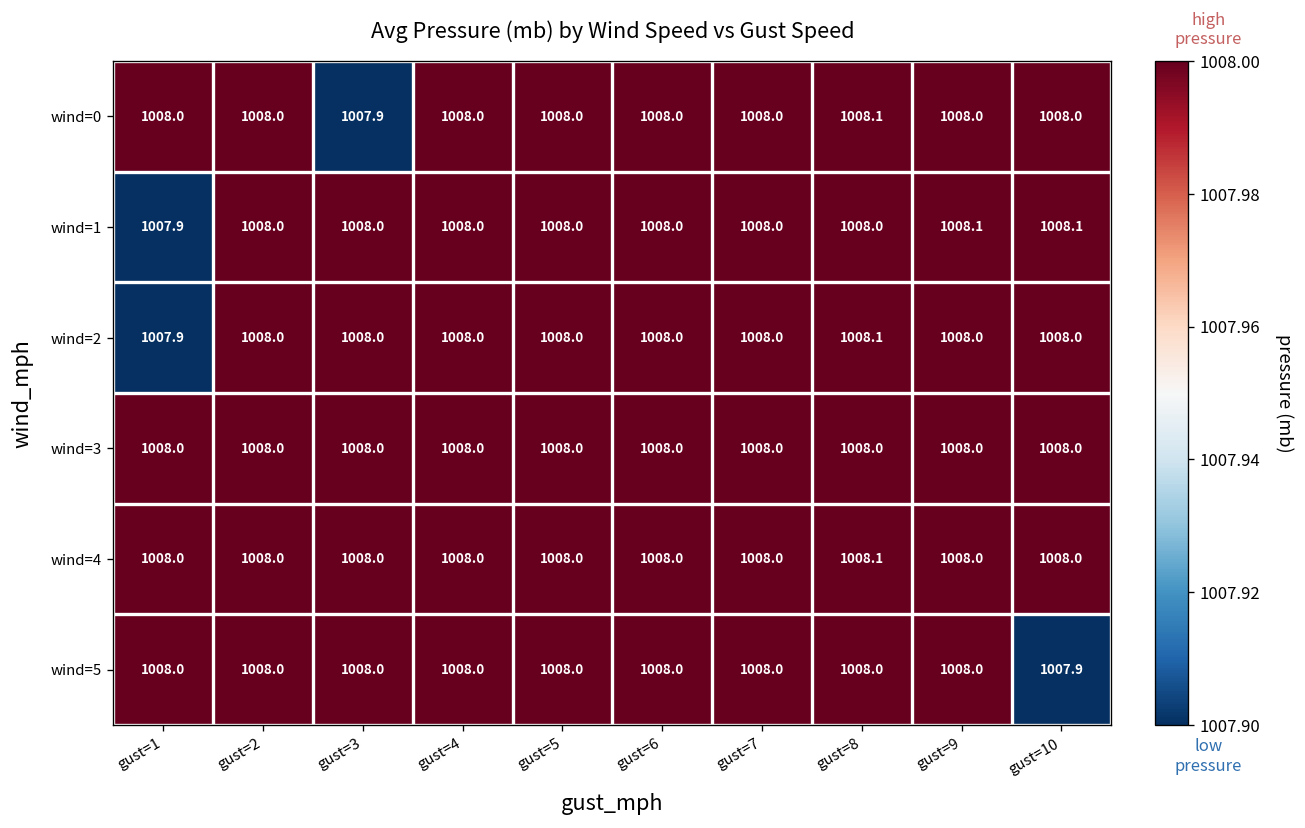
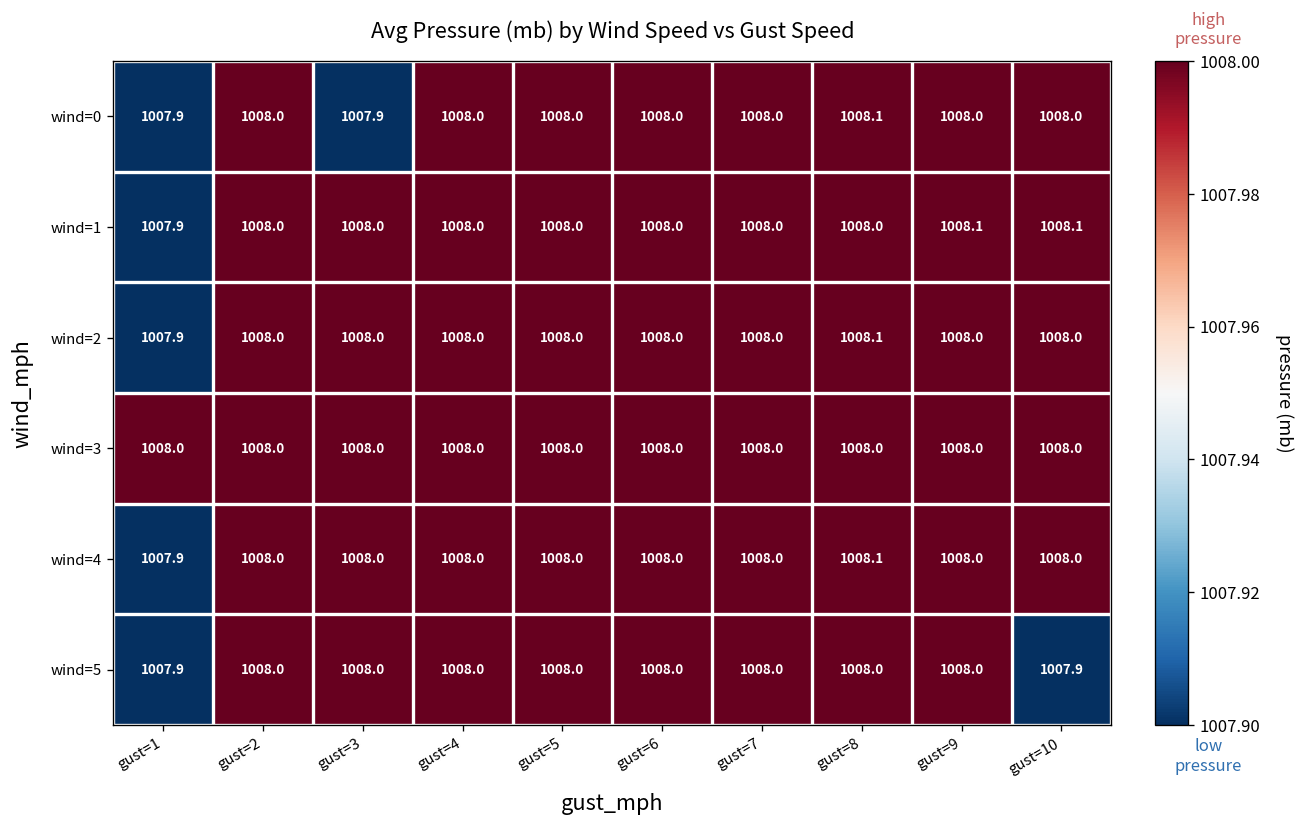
wind=0, gust=1: 1008.0 -> 1007.9
wind=4, gust=1: 1008.0 -> 1007.9
wind=5, gust=1: 1008.0 -> 1007.9
